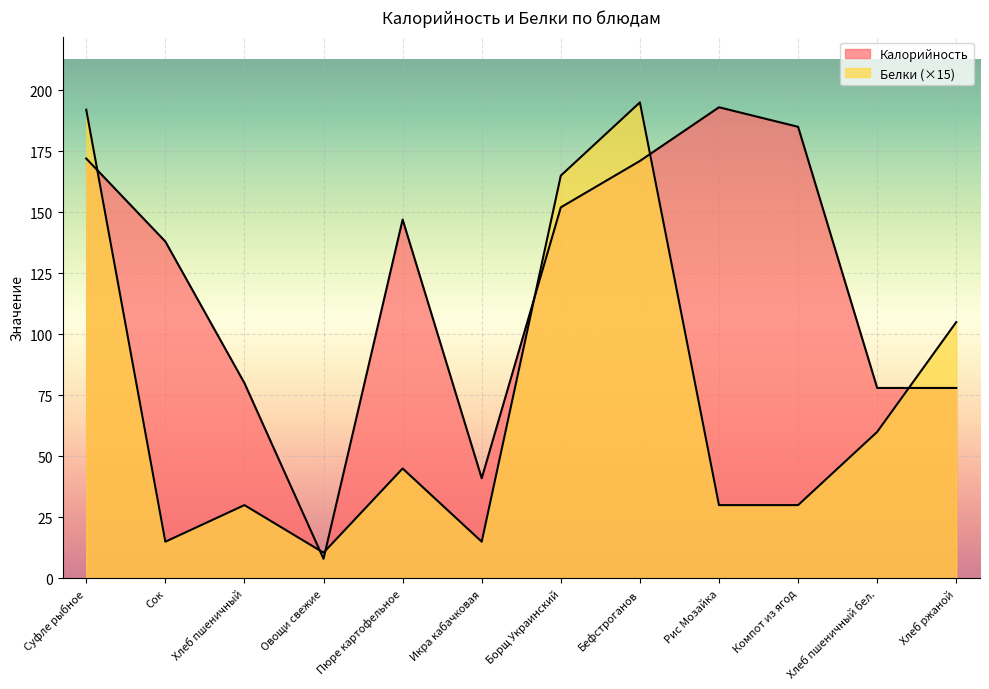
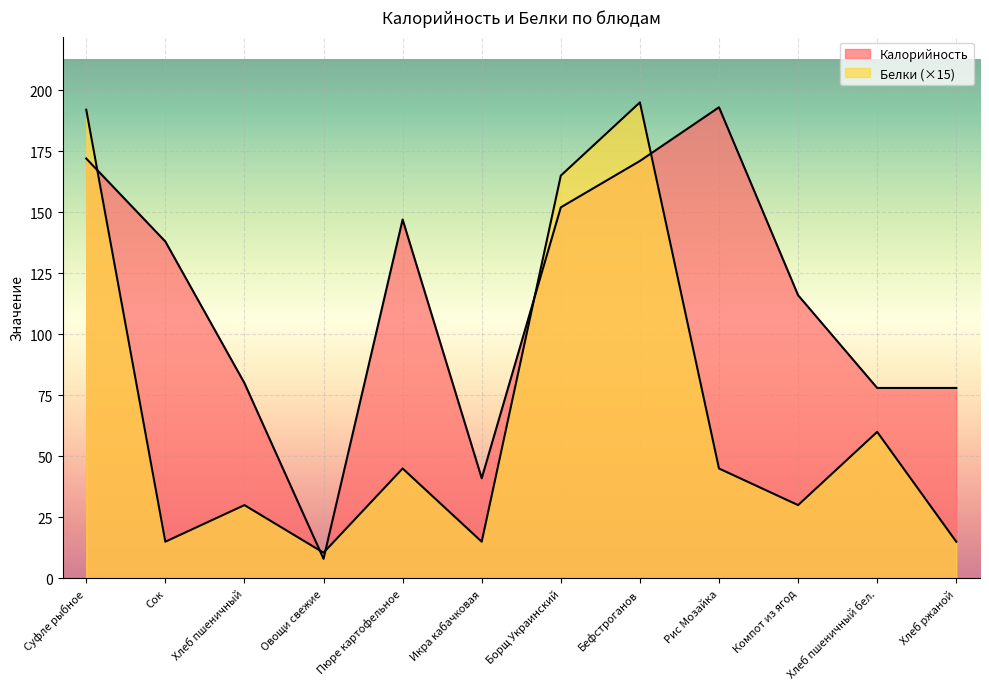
Белки (×15), Рис Мозайка: 30 -> 45
Калорийность, Компот из ягод: 185 -> 116
Белки (×15), Хлеб ржаной: 105 -> 15
